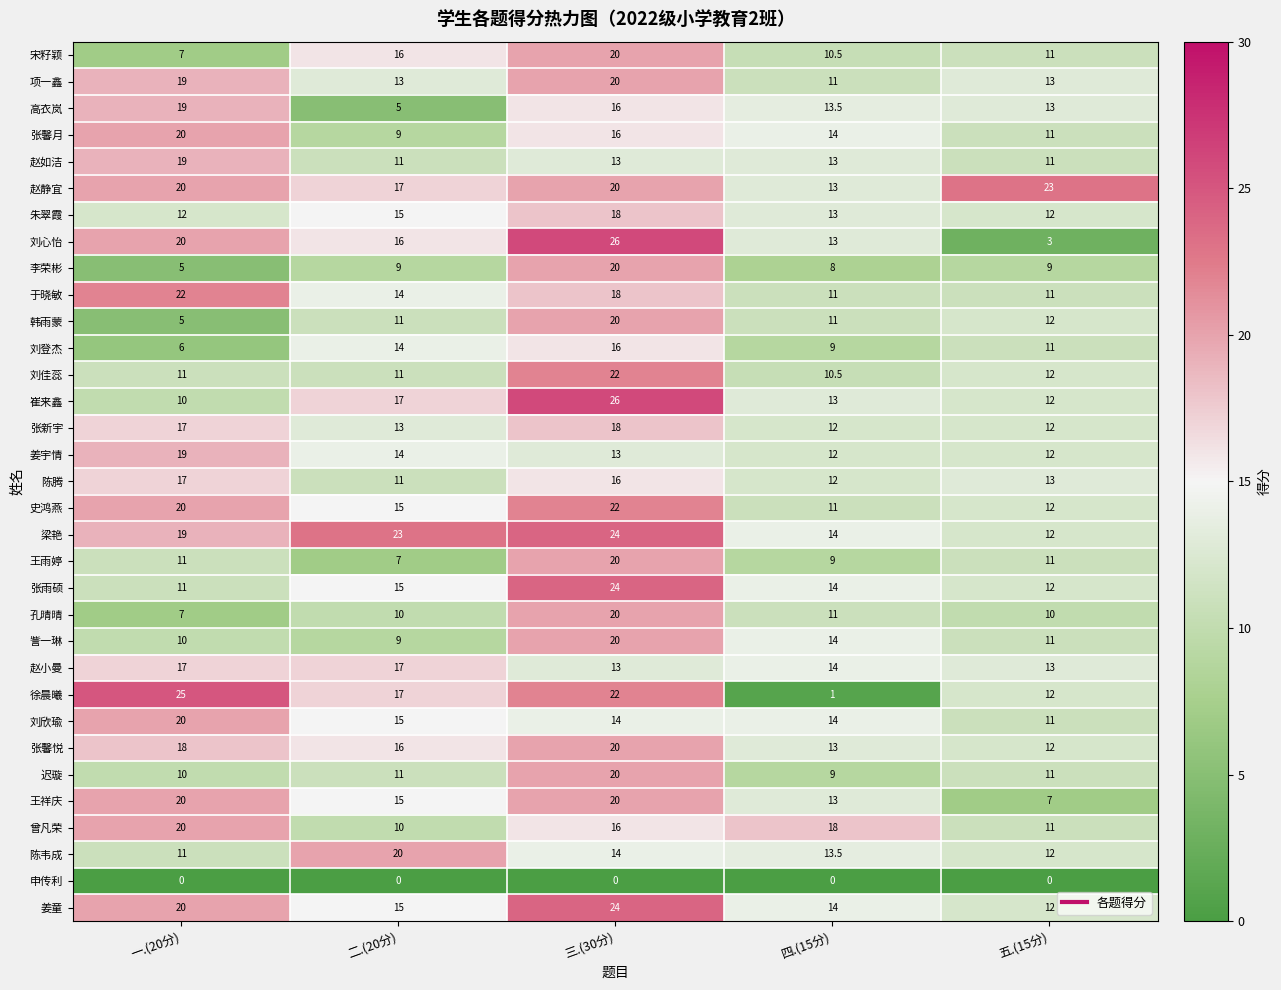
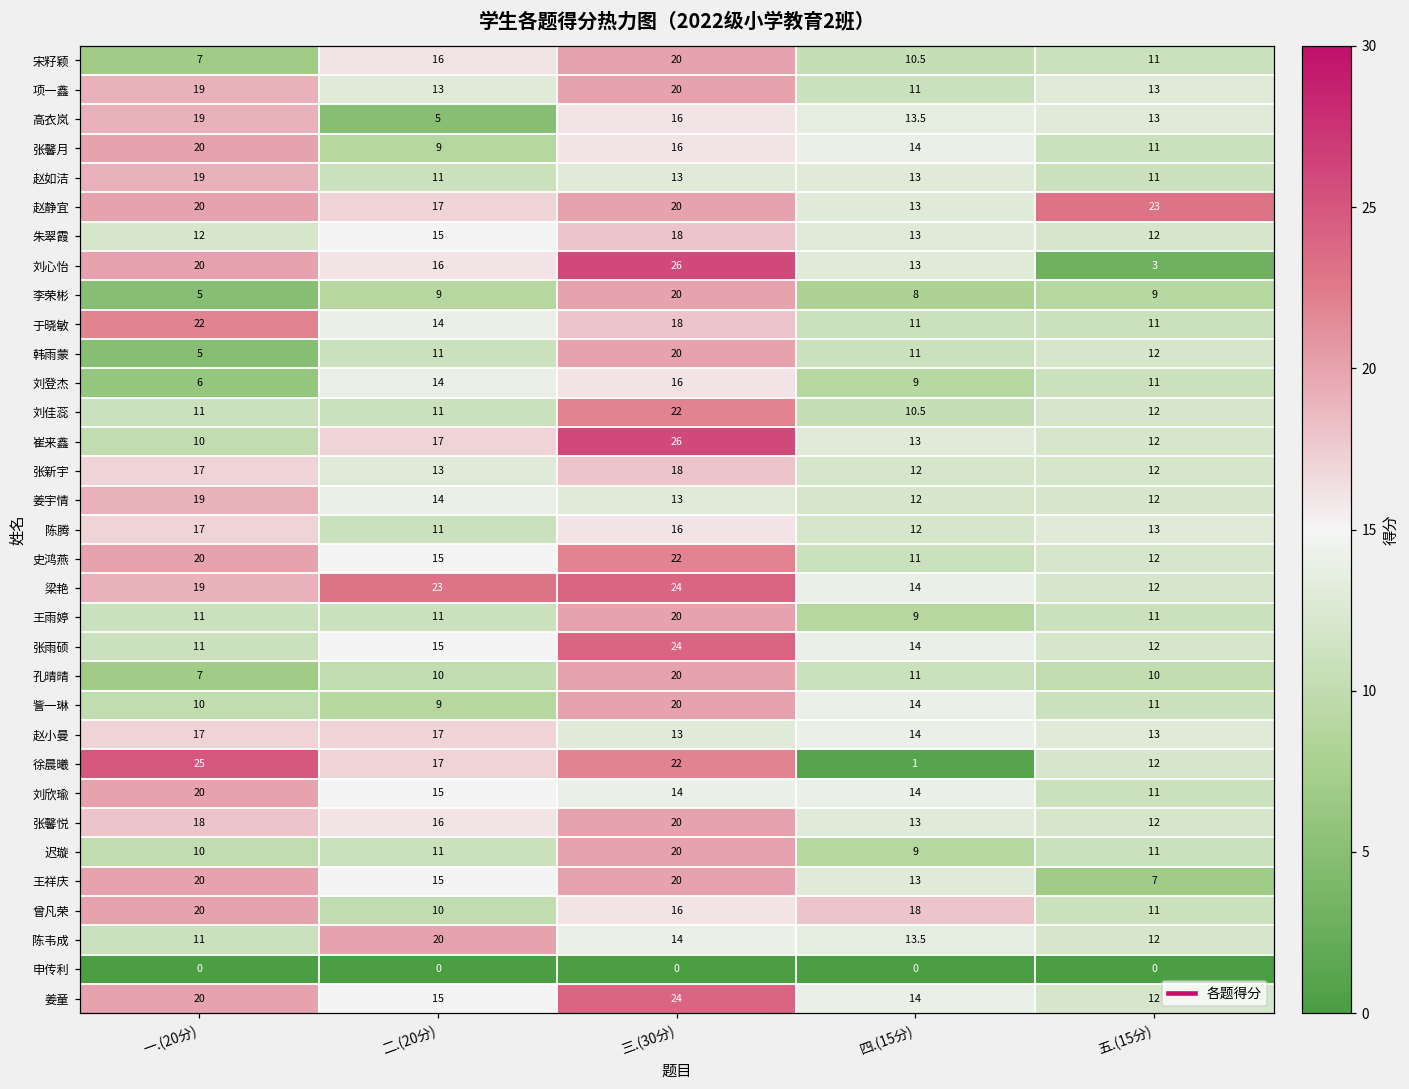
王雨婷, 二.(20分): 7 -> 11
